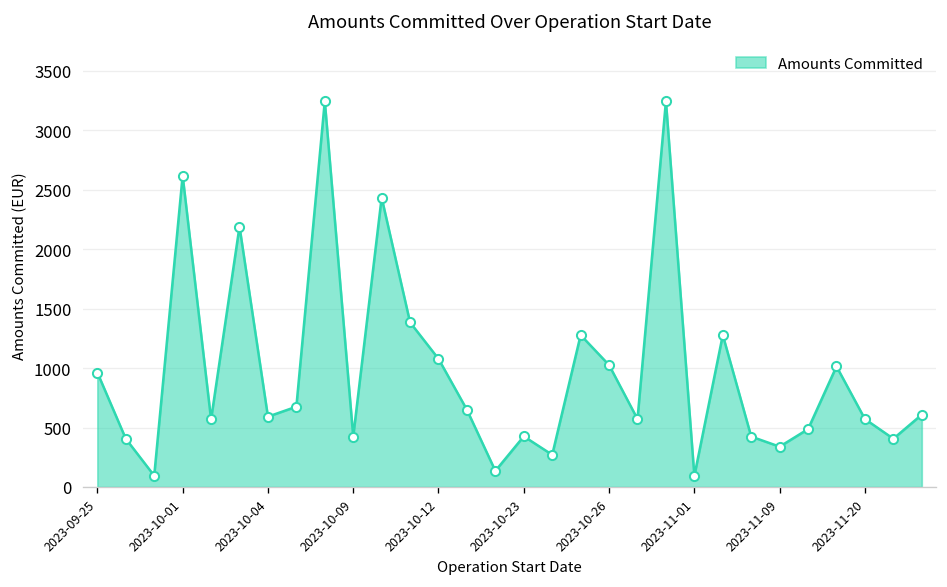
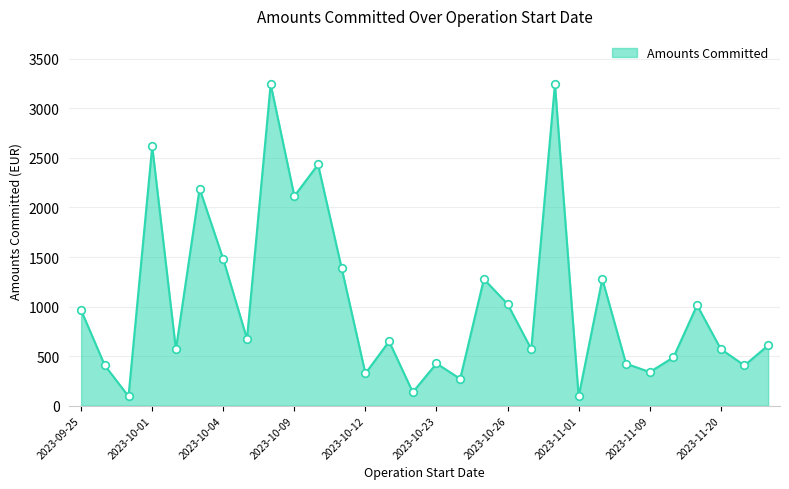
2023-10-04: 600 -> 1500
2023-10-09: 400 -> 2100
2023-10-12: 1100 -> 300
